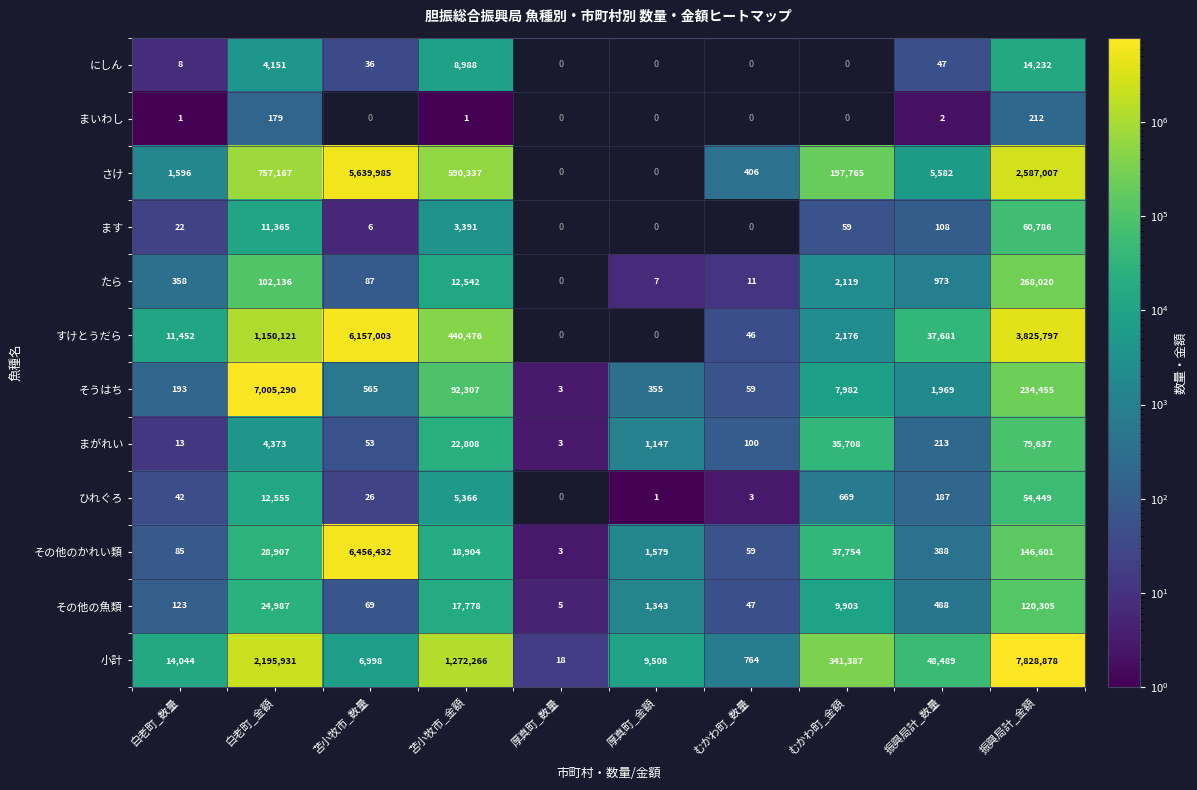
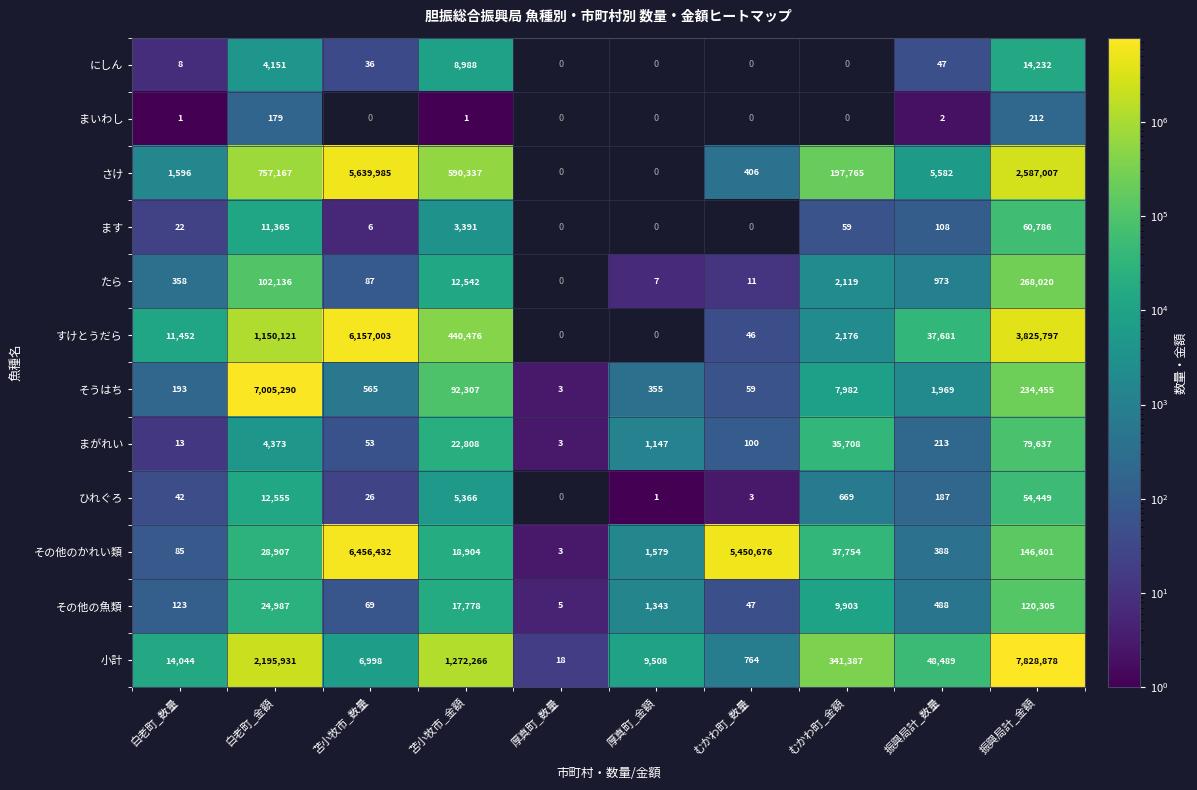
その他のかれい類, むかわ町_数量: 59 -> 5,450,676
